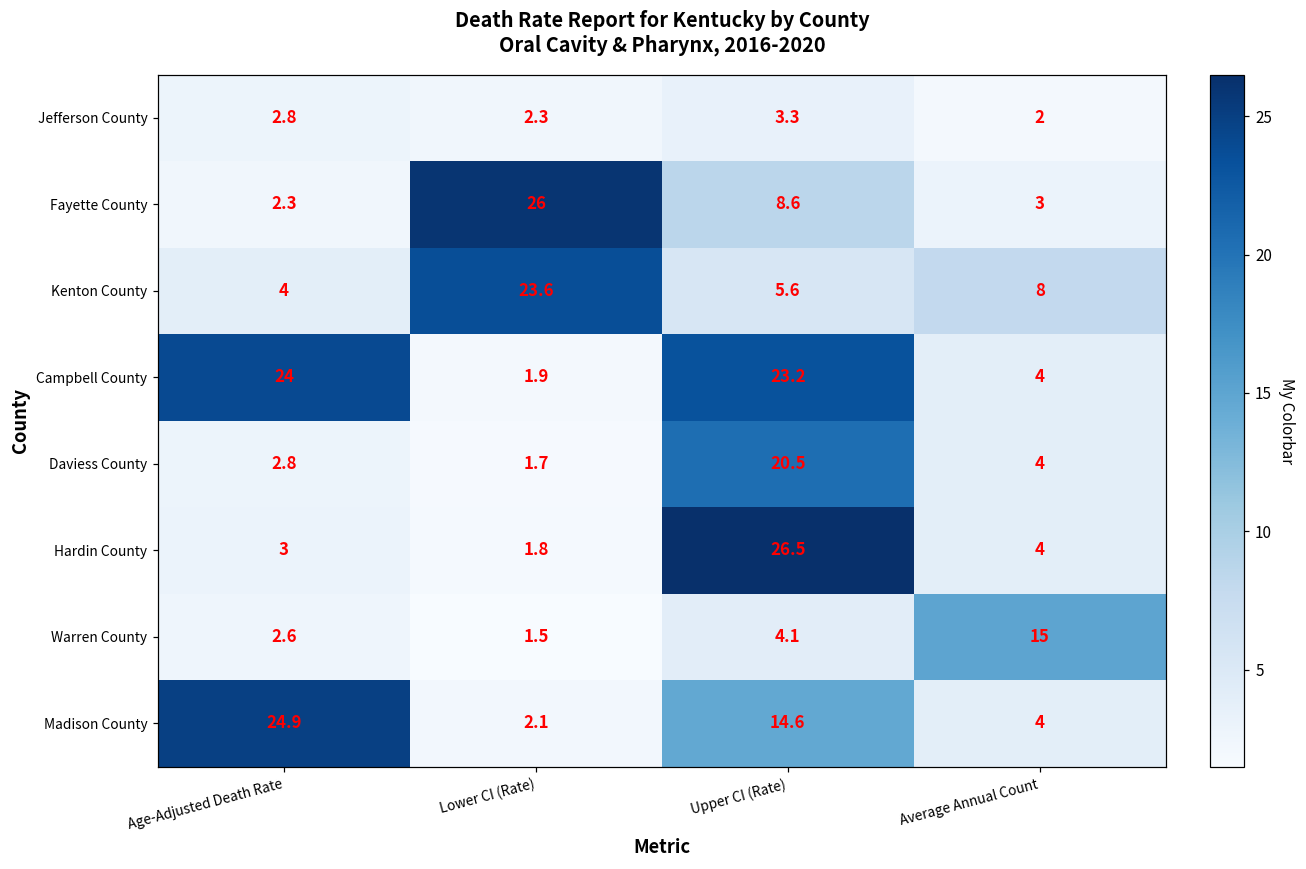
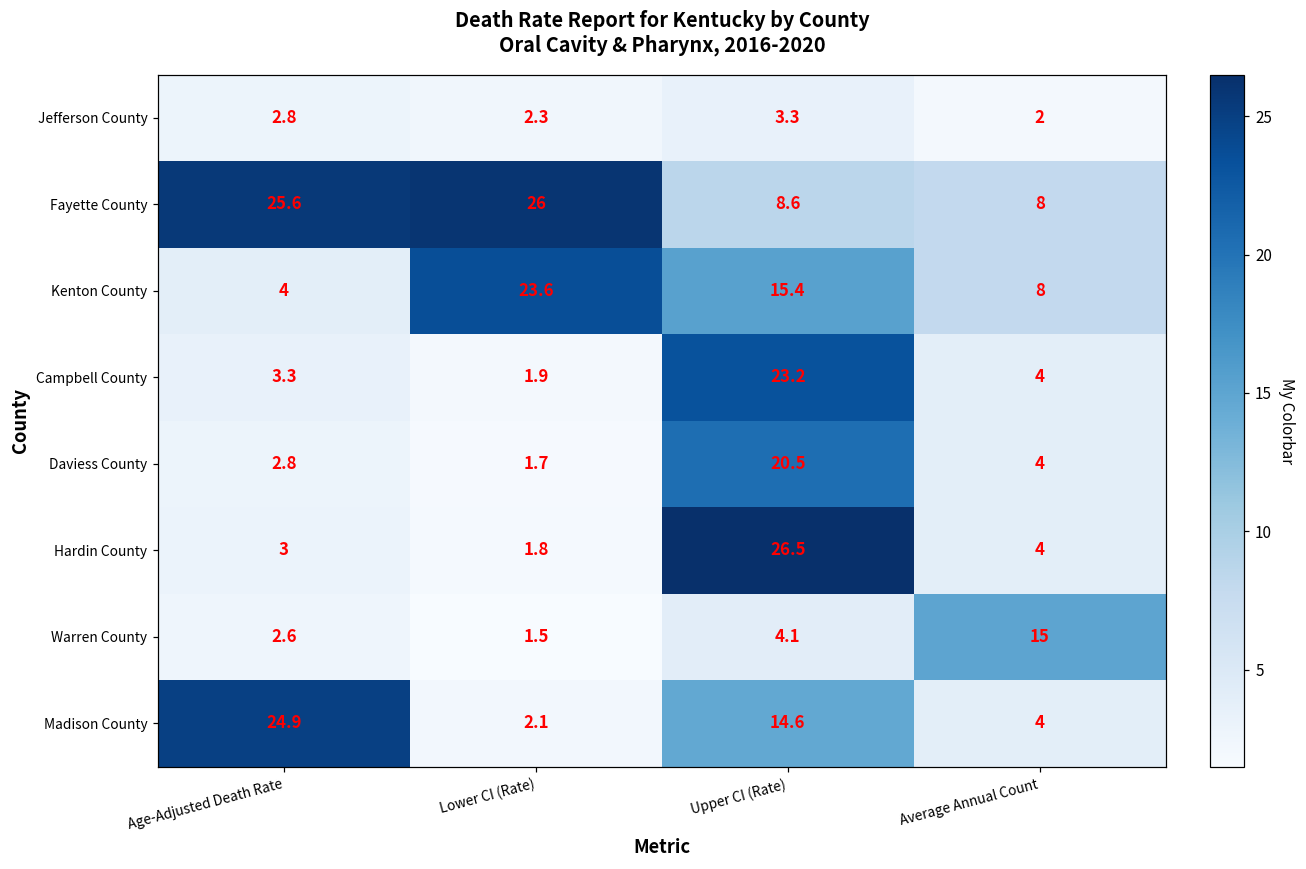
Fayette County, Age-Adjusted Death Rate: 2.3 -> 25.6
Fayette County, Average Annual Count: 3 -> 8
Kenton County, Upper CI (Rate): 5.6 -> 15.4
Campbell County, Age-Adjusted Death Rate: 24 -> 3.3
